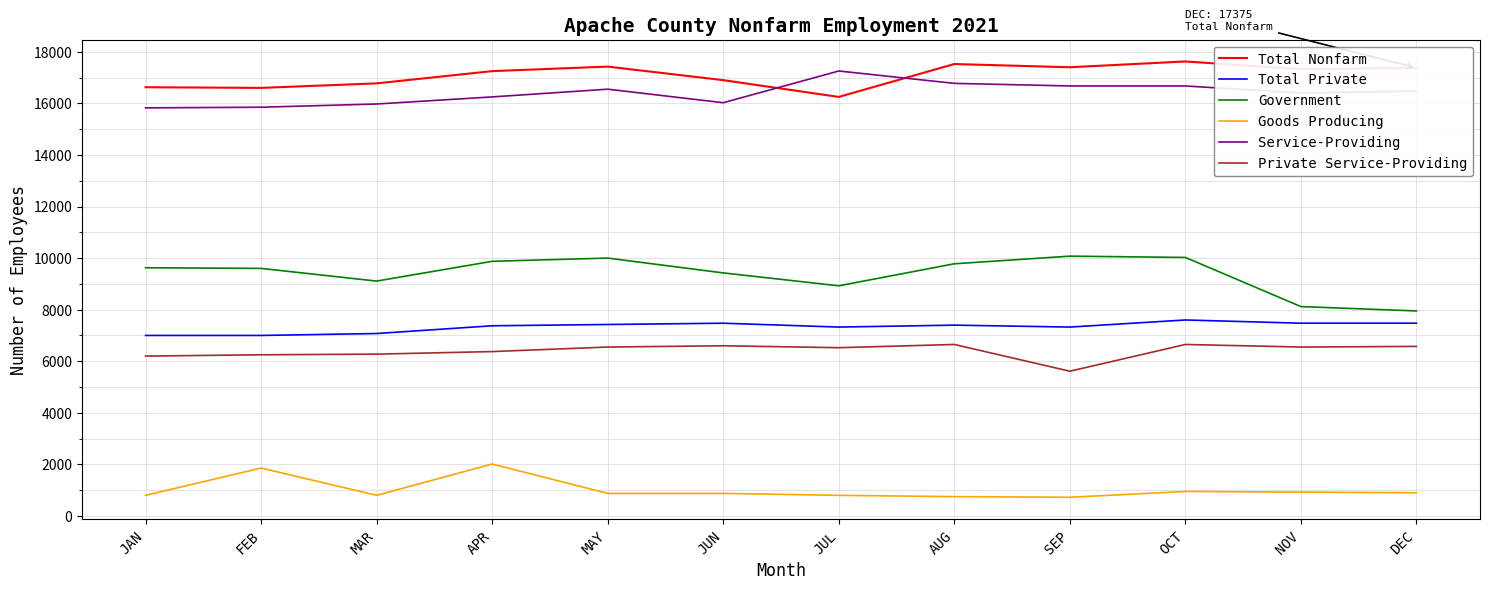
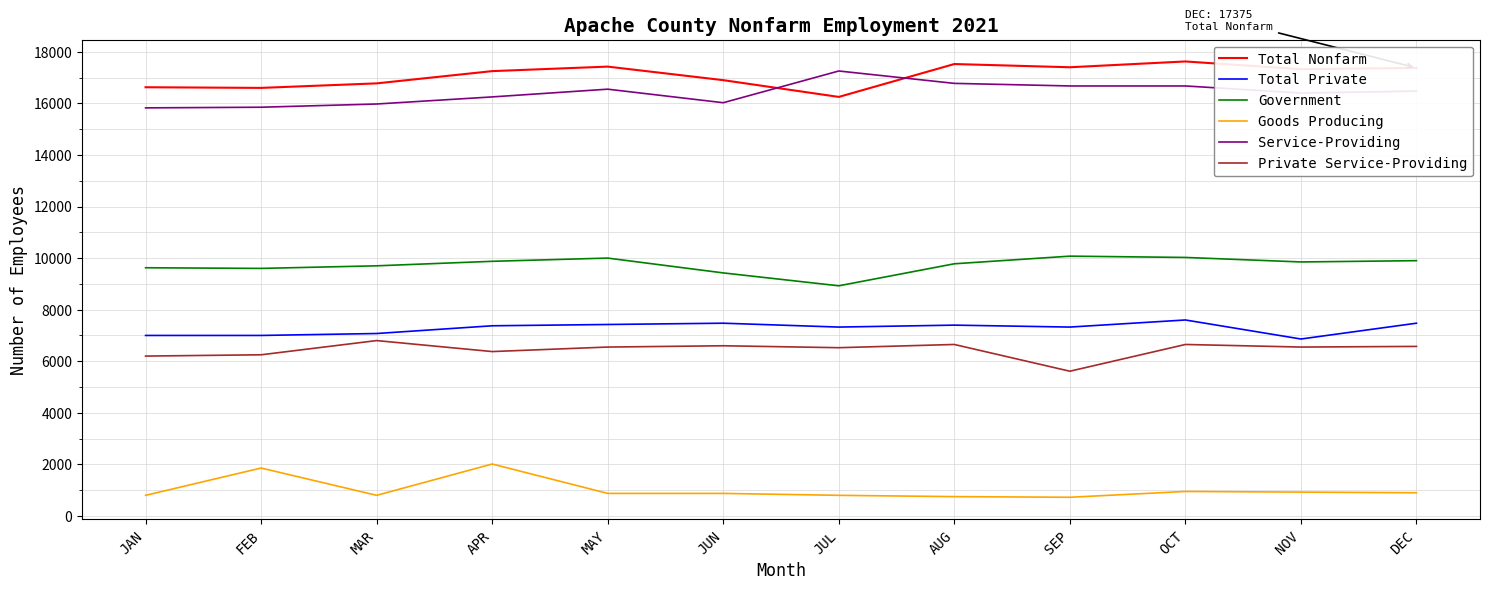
Government, MAR: 9100 -> 9700
Private Service-Providing, MAR: 6300 -> 6800
Total Private, NOV: 7500 -> 6900
Government, NOV: 8100 -> 9900
Government, DEC: 8000 -> 9900
